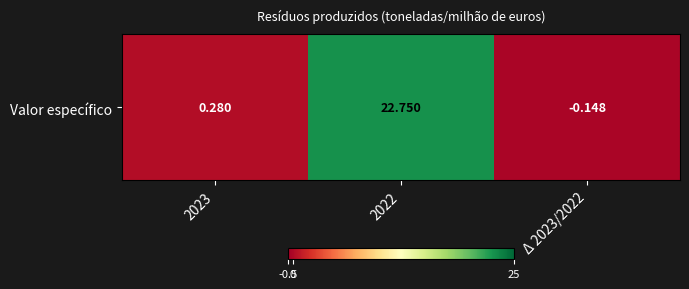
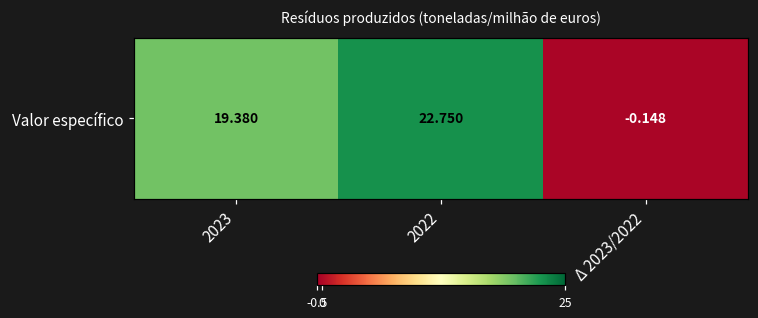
Valor específico, 2023: 0.280 -> 19.380
